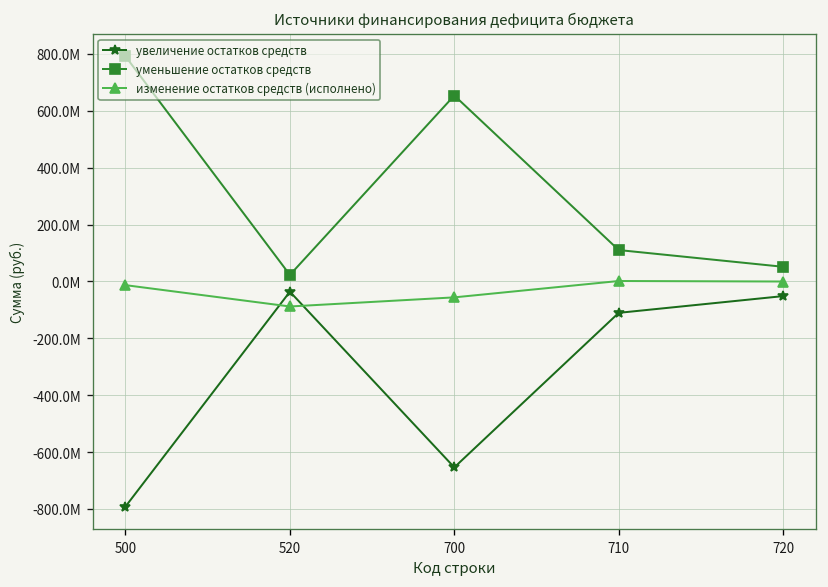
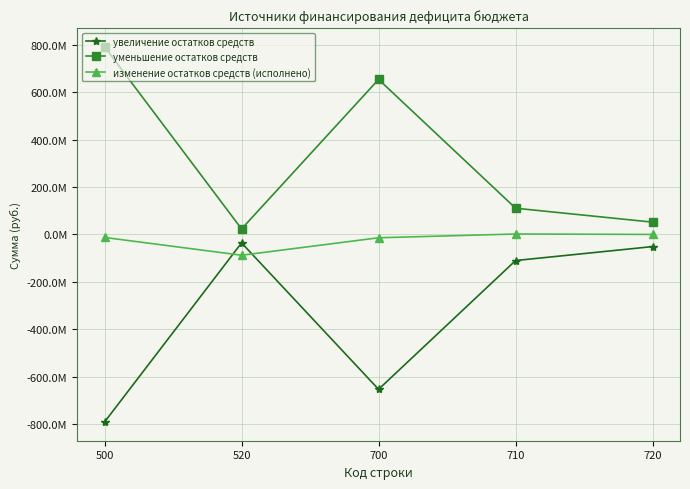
изменение остатков средств (исполнено), 700: -60000000 -> -10000000
